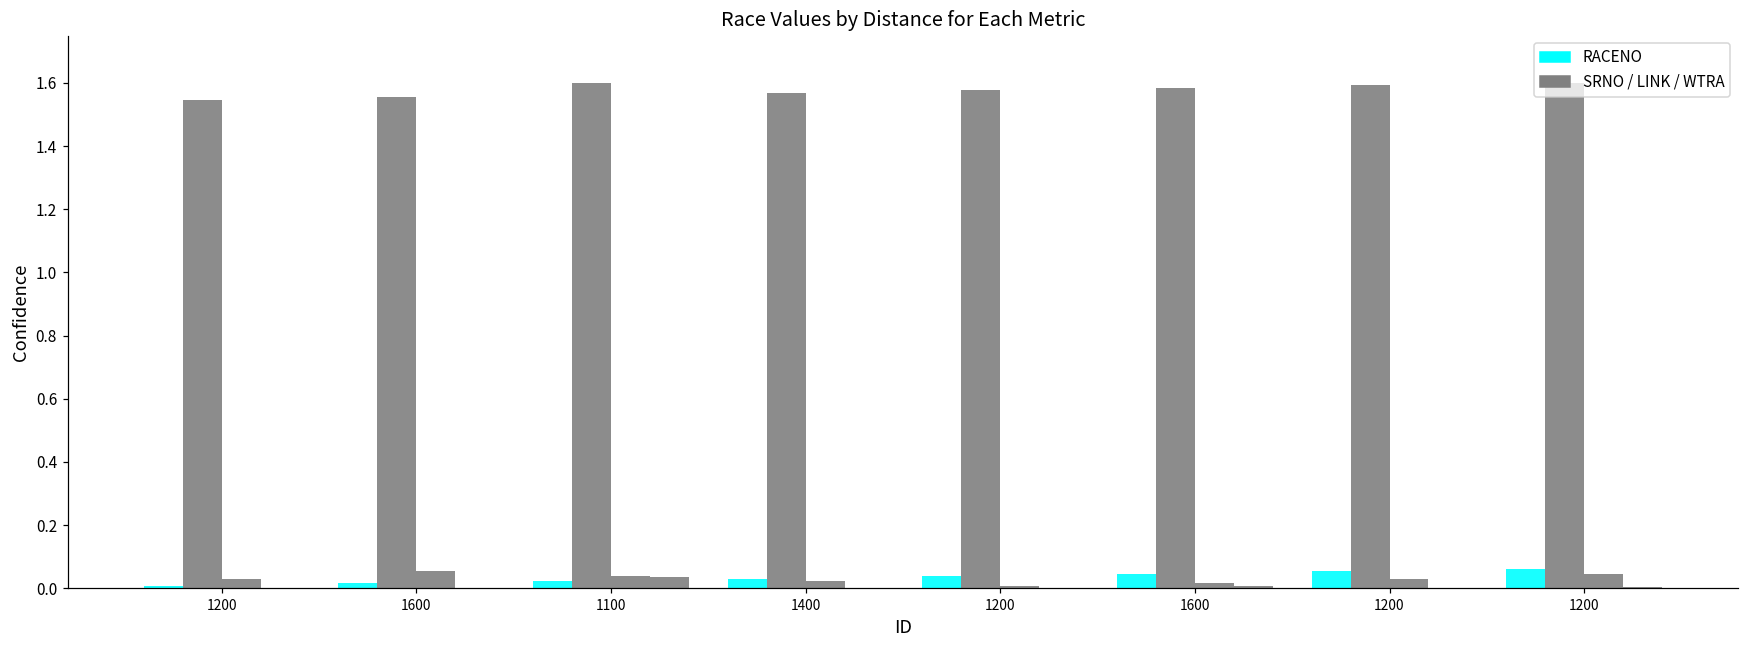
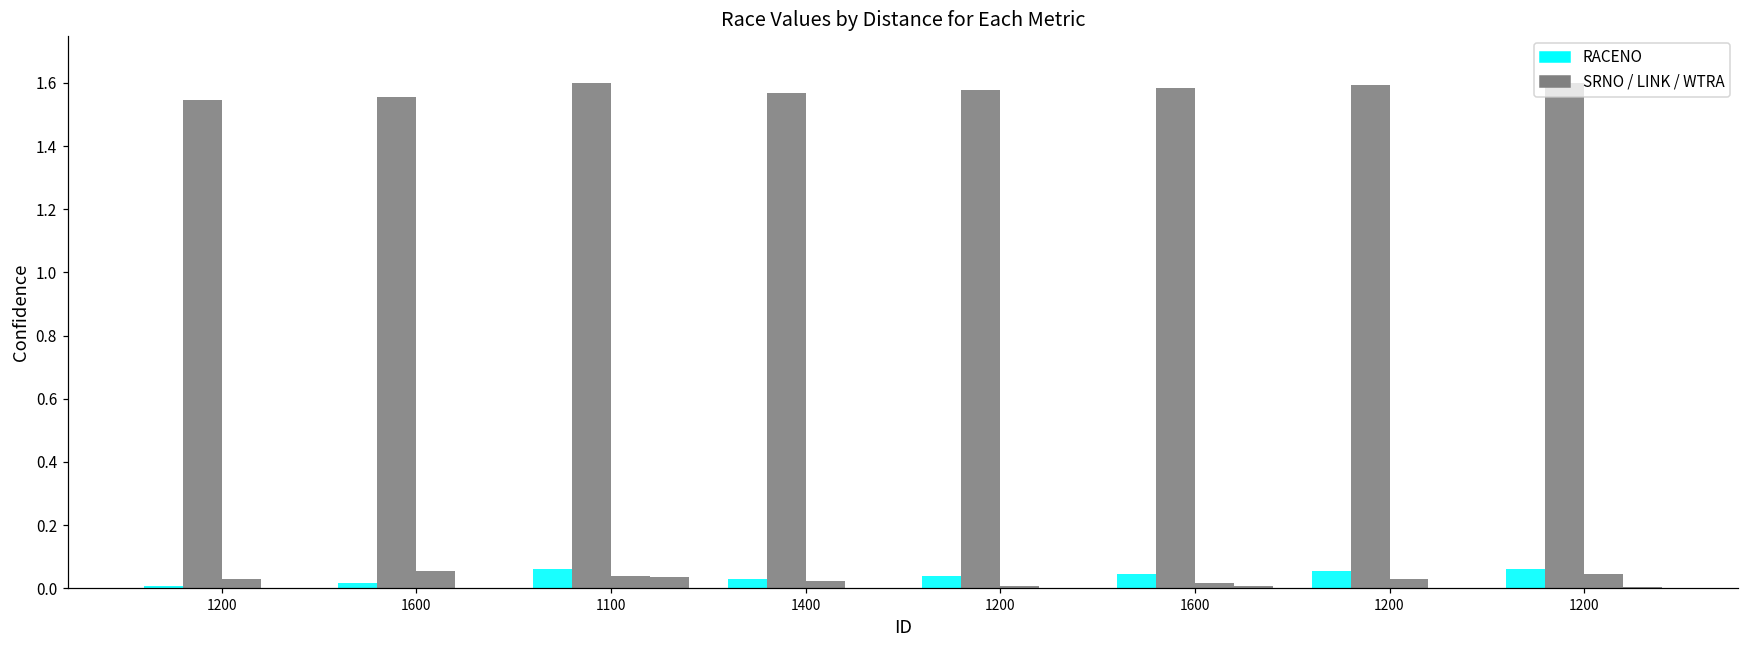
RACENO, 1100: 0.02 -> 0.06
